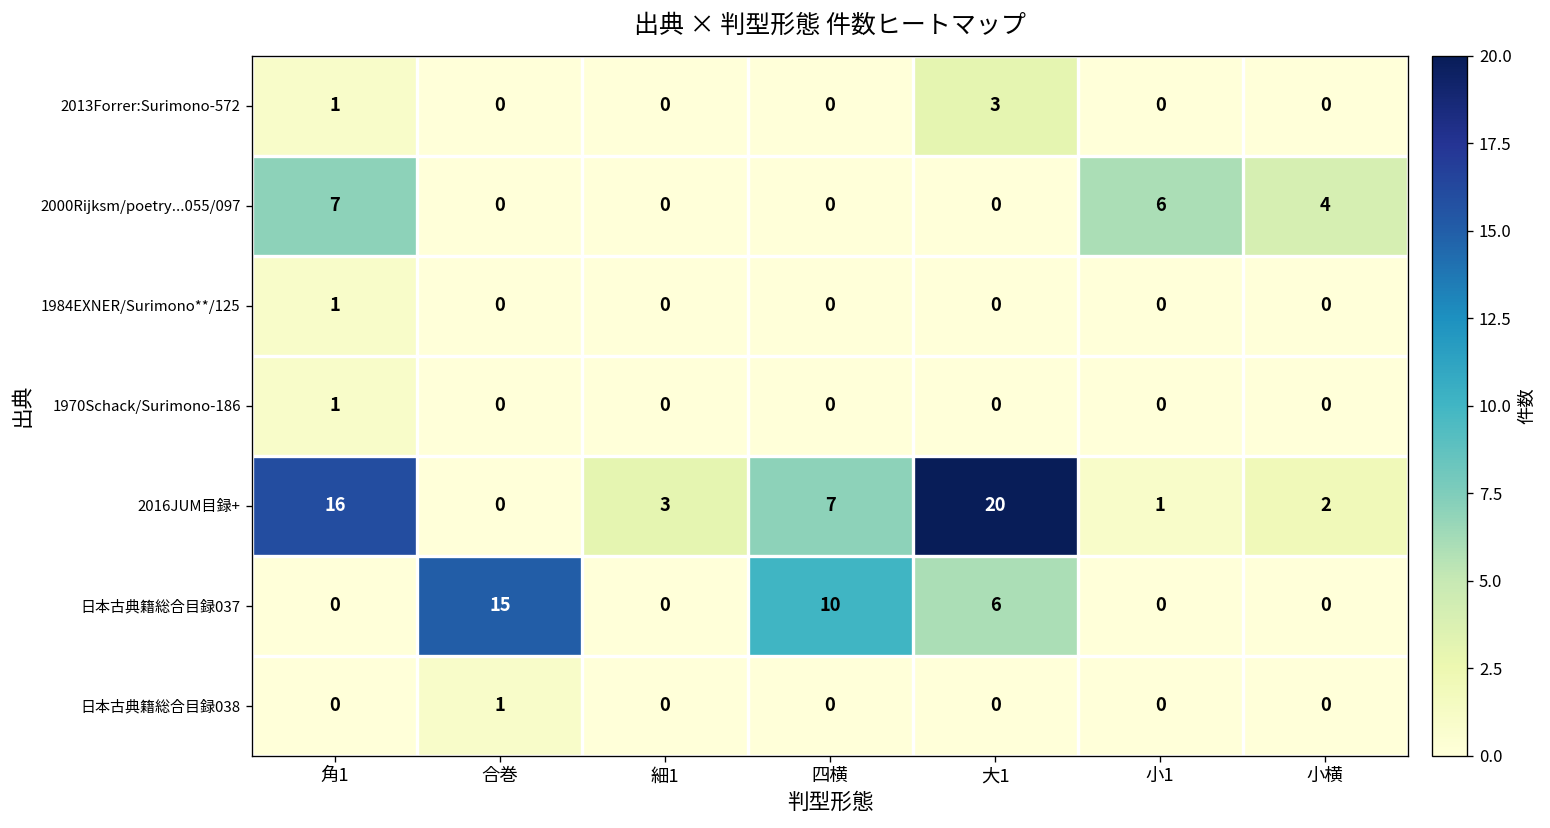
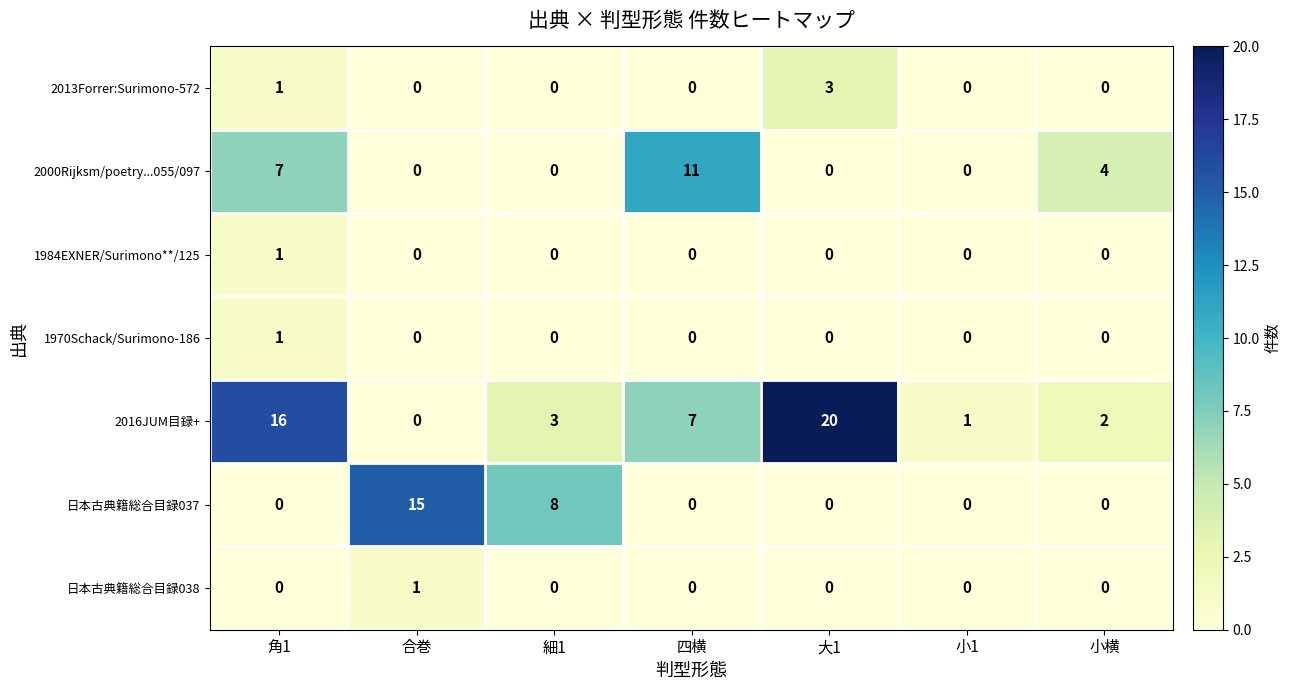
2000Rijksm/poetry...055/097, 四横: 0 -> 11
2000Rijksm/poetry...055/097, 小1: 6 -> 0
日本古典籍総合目録037, 細1: 0 -> 8
日本古典籍総合目録037, 四横: 10 -> 0
日本古典籍総合目録037, 大1: 6 -> 0
